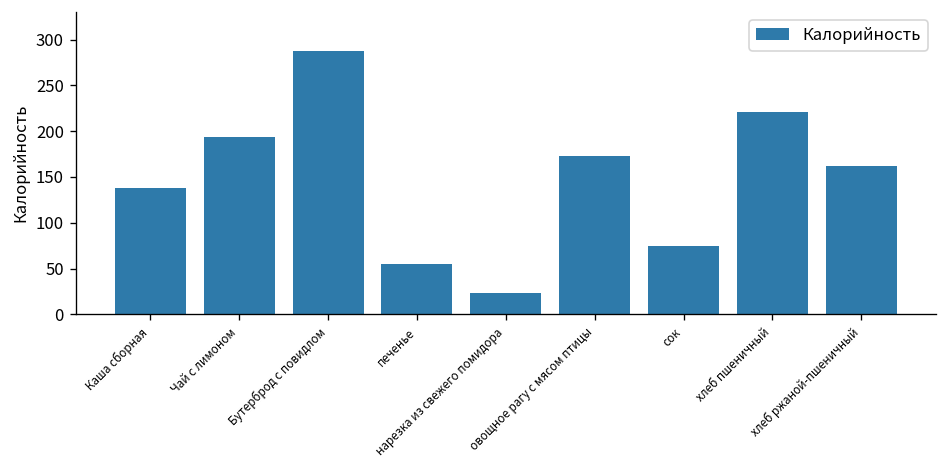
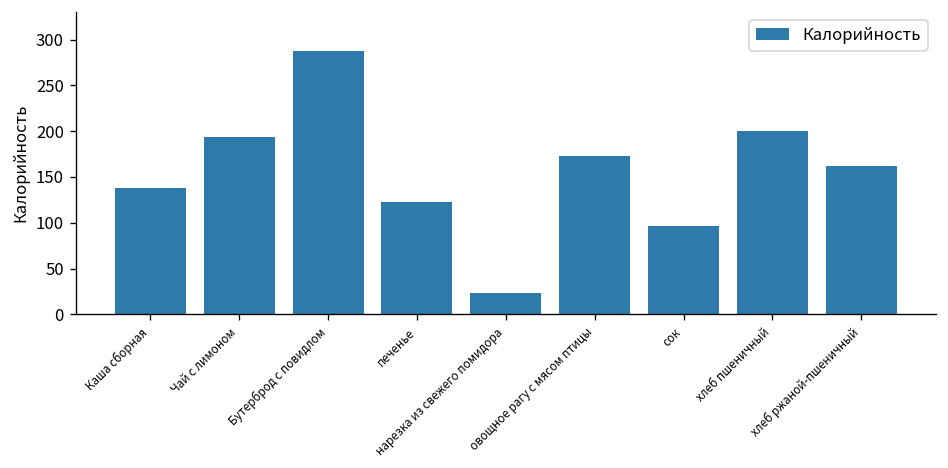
печенье: 60 -> 120
сок: 80 -> 100
хлеб пшеничный: 220 -> 200
